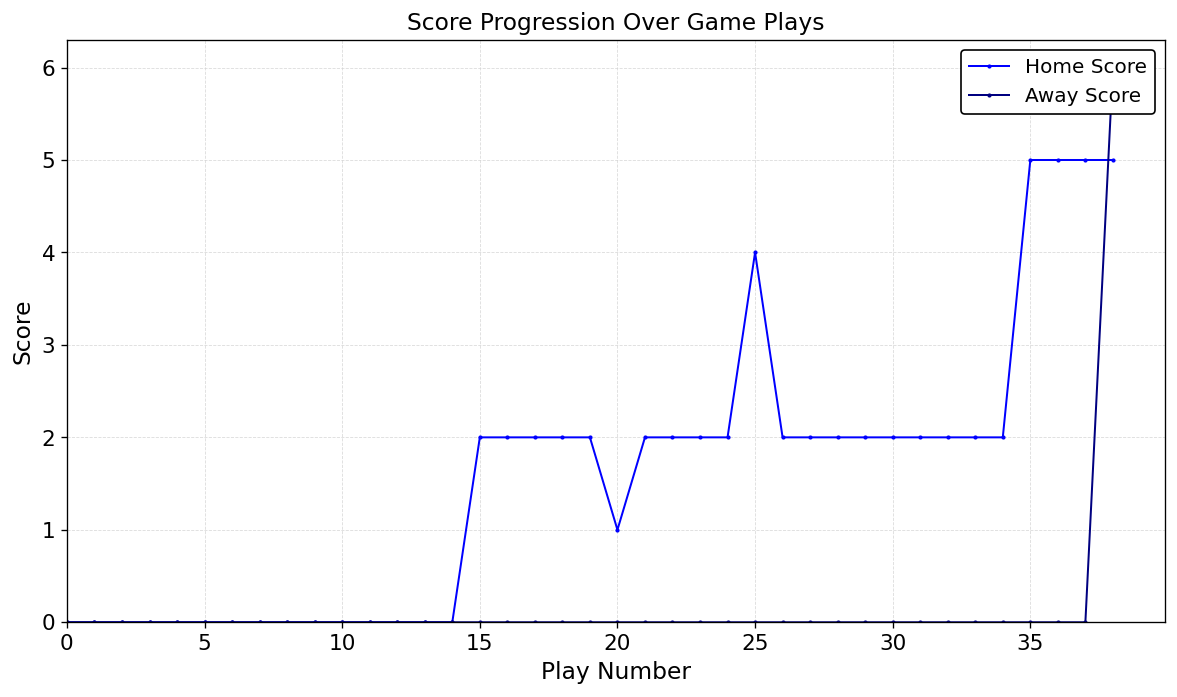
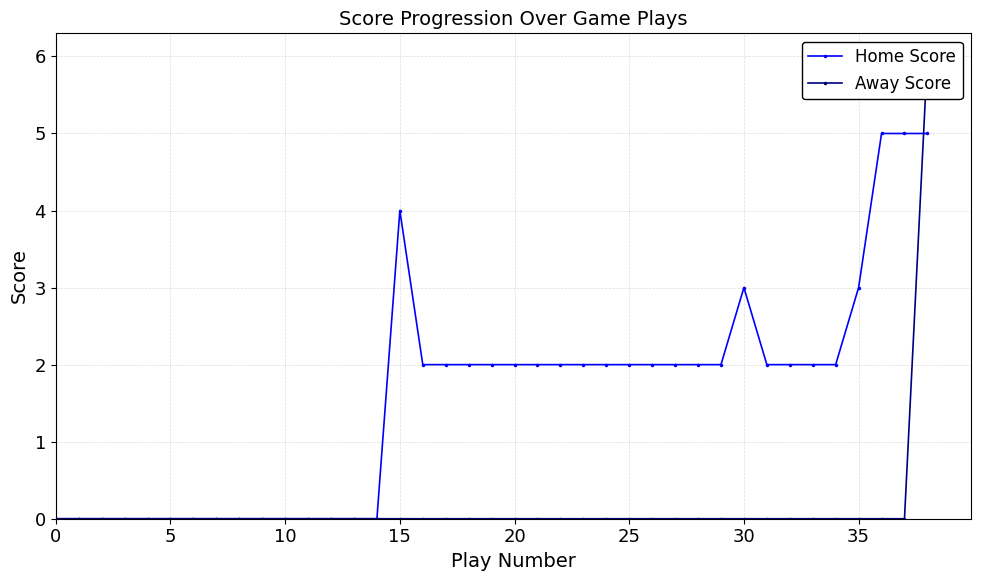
Home Score, 15: 2 -> 4
Home Score, 20: 1 -> 2
Home Score, 25: 4 -> 2
Home Score, 30: 2 -> 3
Home Score, 35: 5 -> 3
